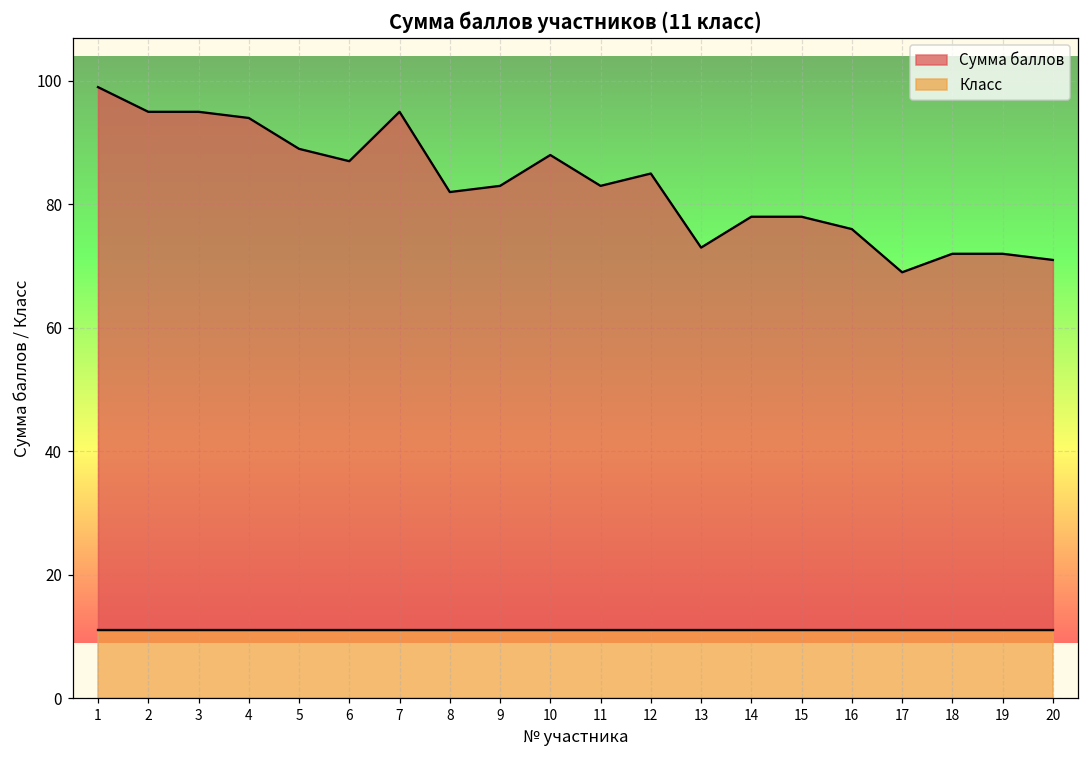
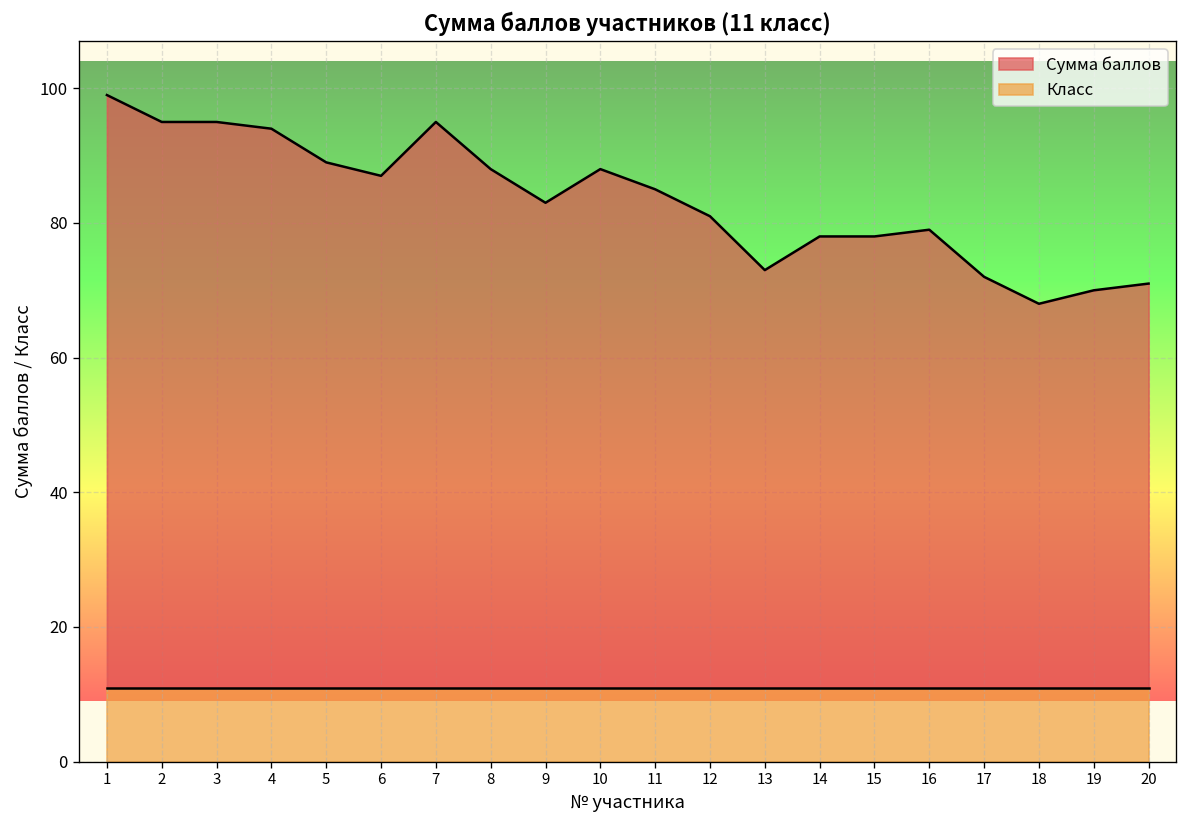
Сумма баллов, 8: 82 -> 88
Сумма баллов, 11: 83 -> 85
Сумма баллов, 12: 85 -> 81
Сумма баллов, 16: 76 -> 79
Сумма баллов, 17: 69 -> 72
Сумма баллов, 18: 72 -> 68
Сумма баллов, 19: 72 -> 70
